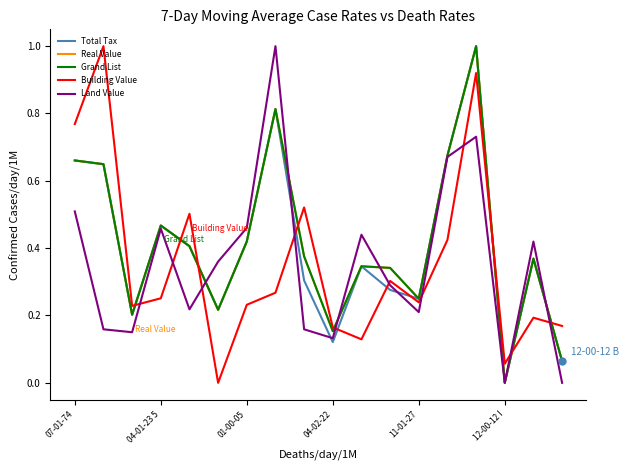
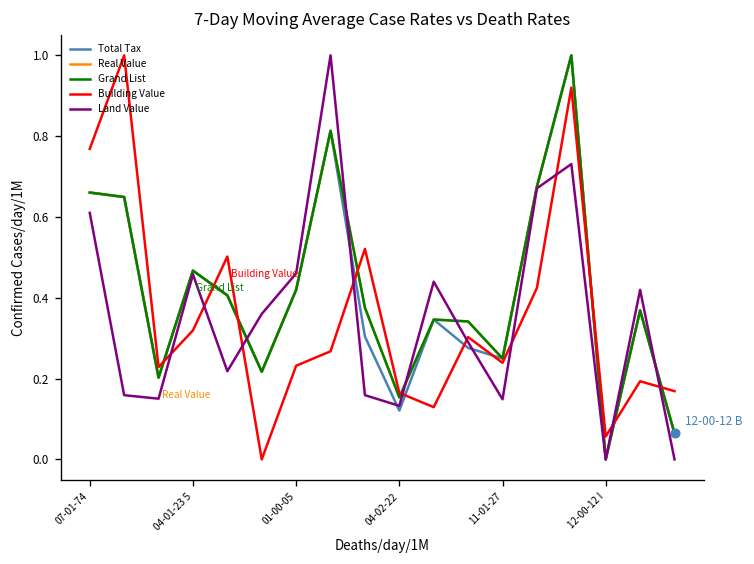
Land Value, 07-01-74: 0.51 -> 0.61
Building Value, 04-01-23 5: 0.25 -> 0.32
Land Value, 11-01-27: 0.21 -> 0.15
